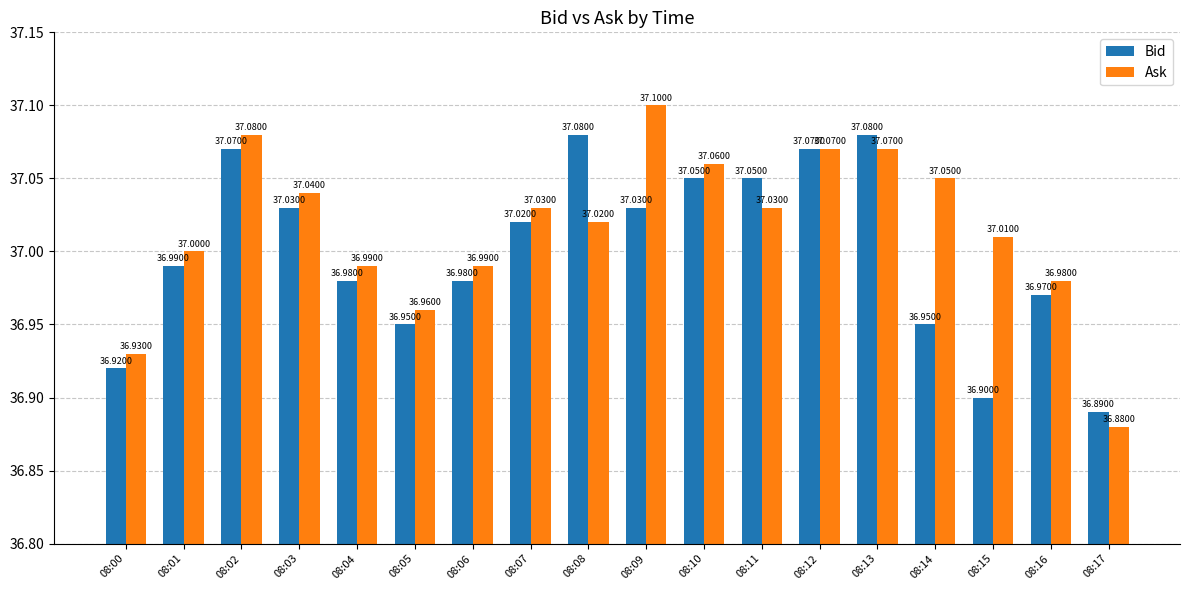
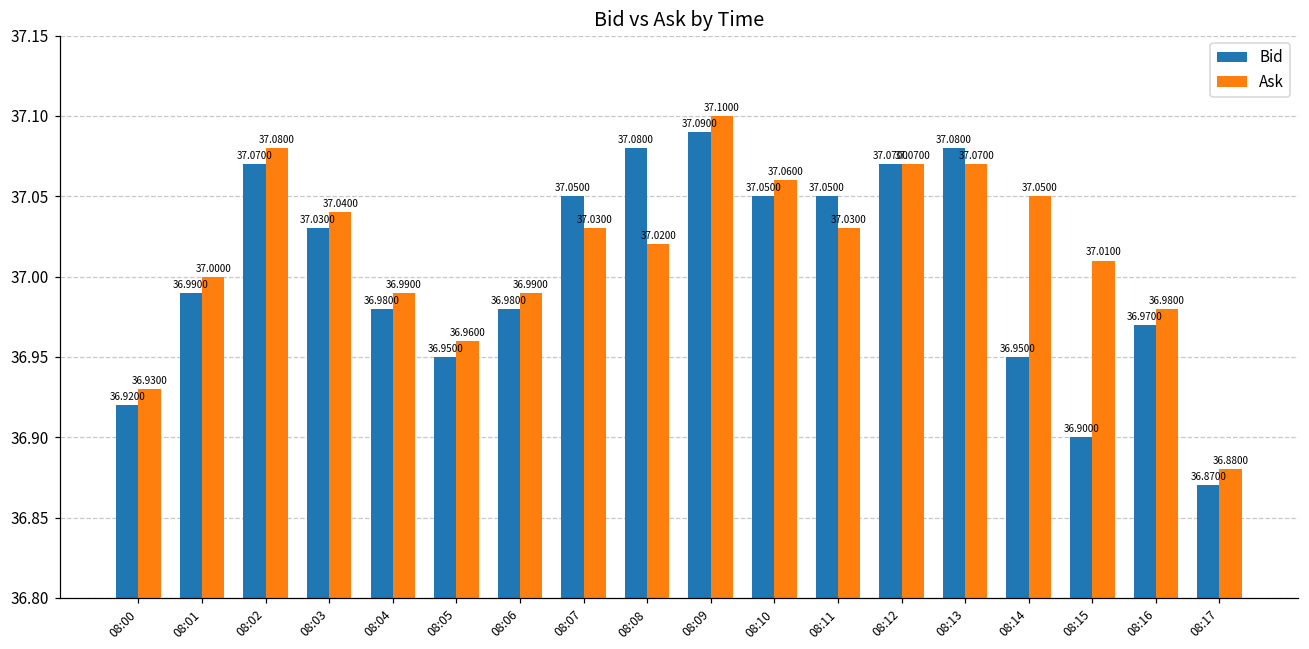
Bid, 08:07: 37.0200 -> 37.0500
Bid, 08:09: 37.0300 -> 37.0900
Bid, 08:17: 36.8900 -> 36.8700
